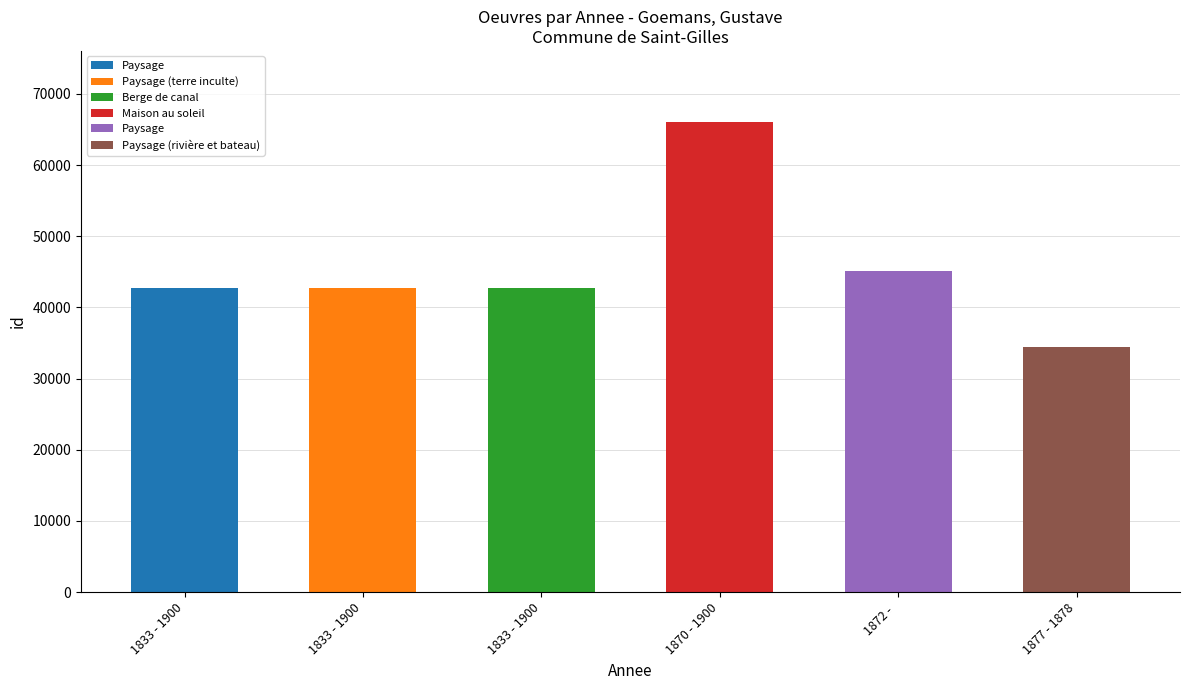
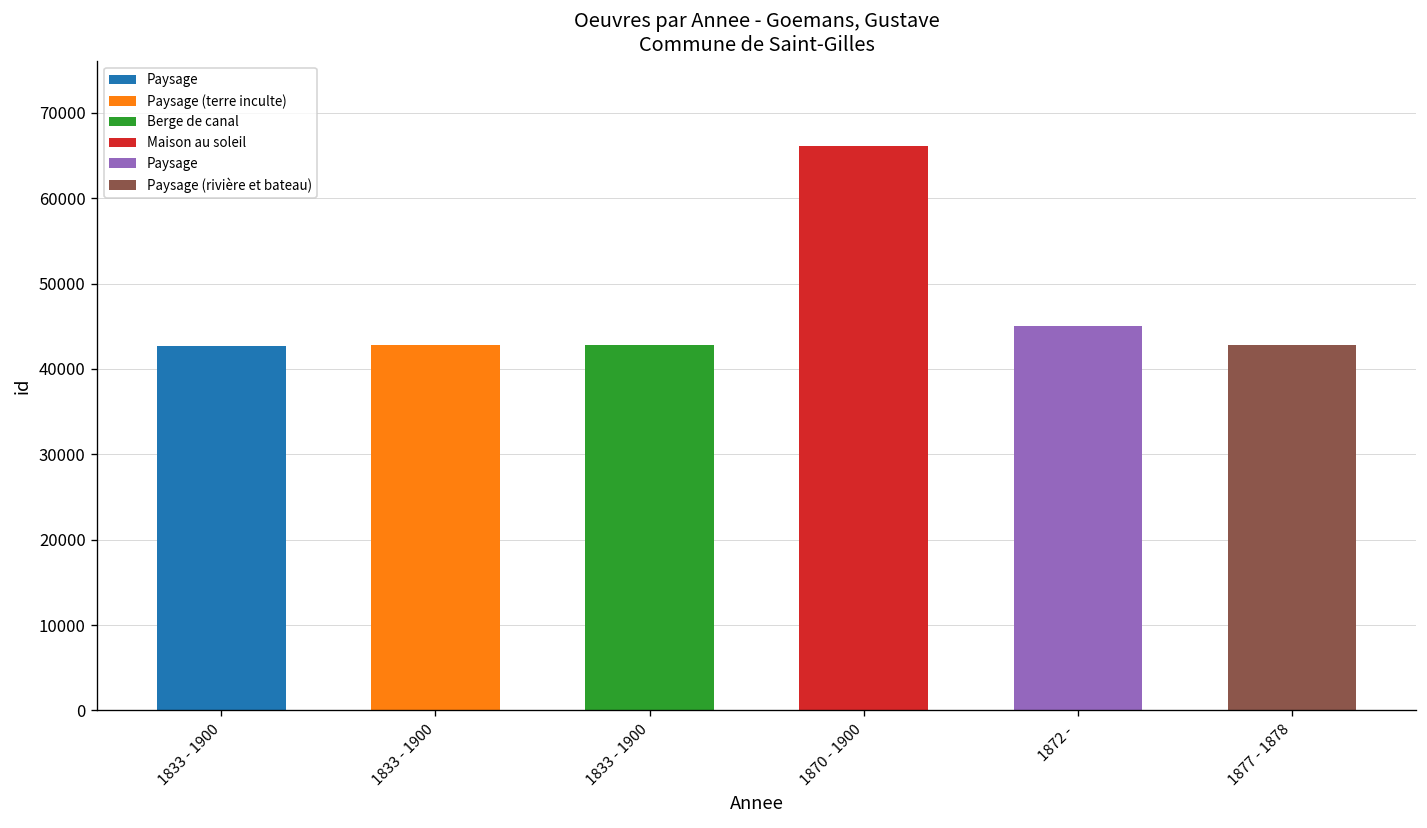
1877 - 1878: 34000 -> 43000
